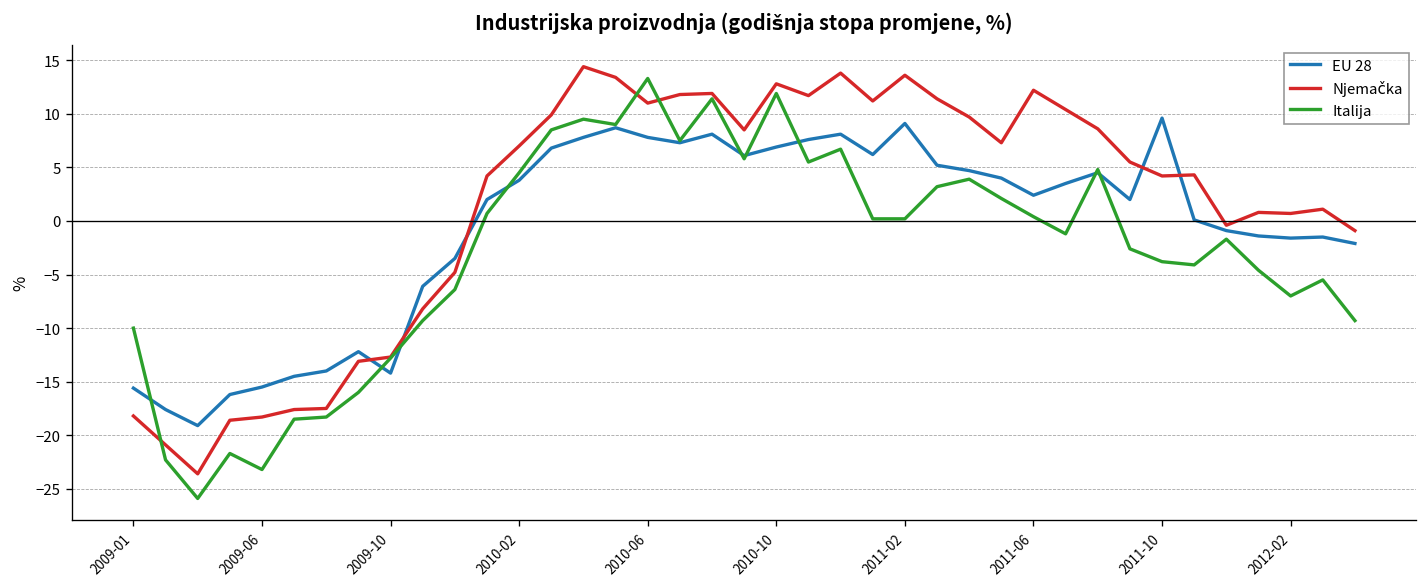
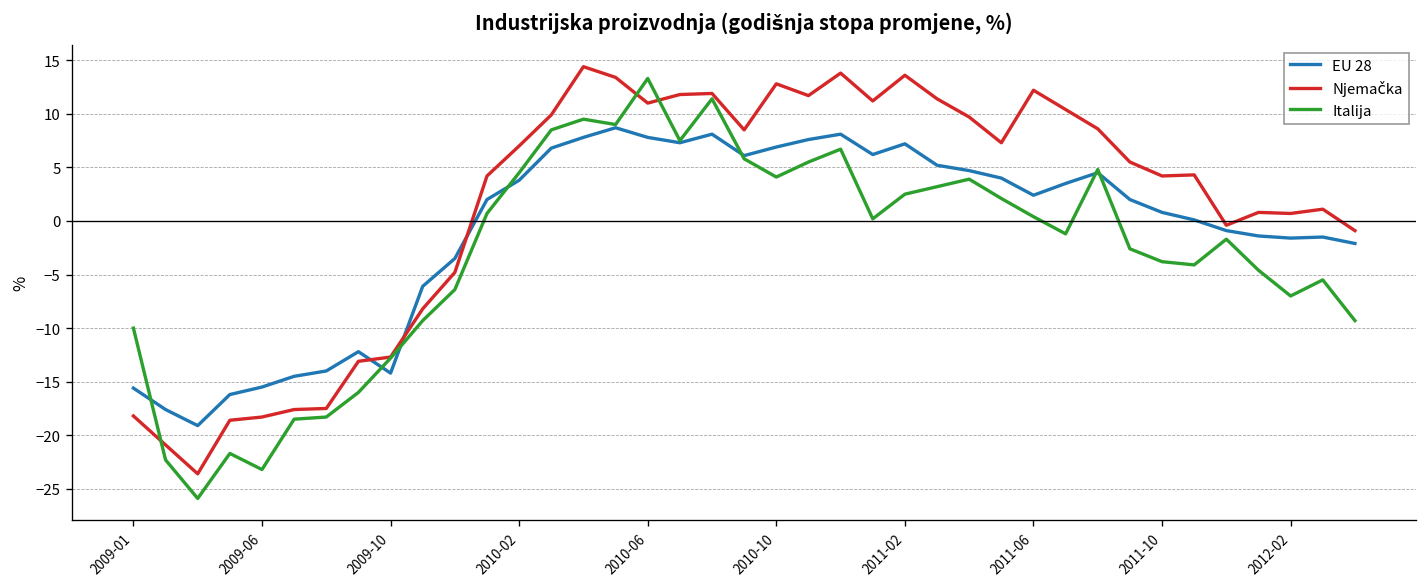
Italija, 2010-10: 12 -> 4
EU 28, 2011-02: 9 -> 7
Italija, 2011-02: 0 -> 3
EU 28, 2011-10: 10 -> 1
